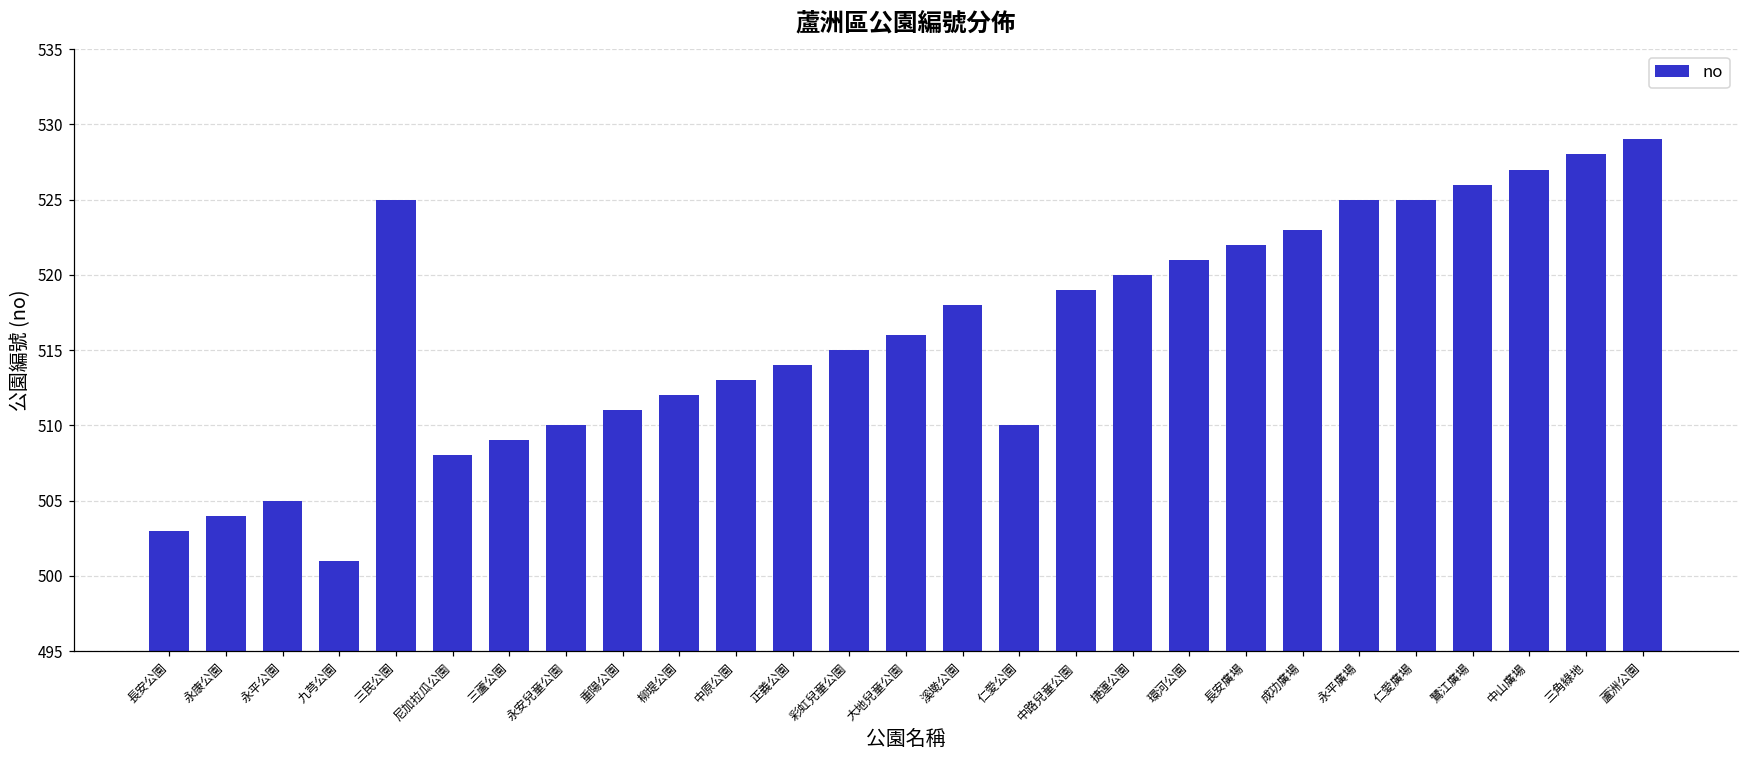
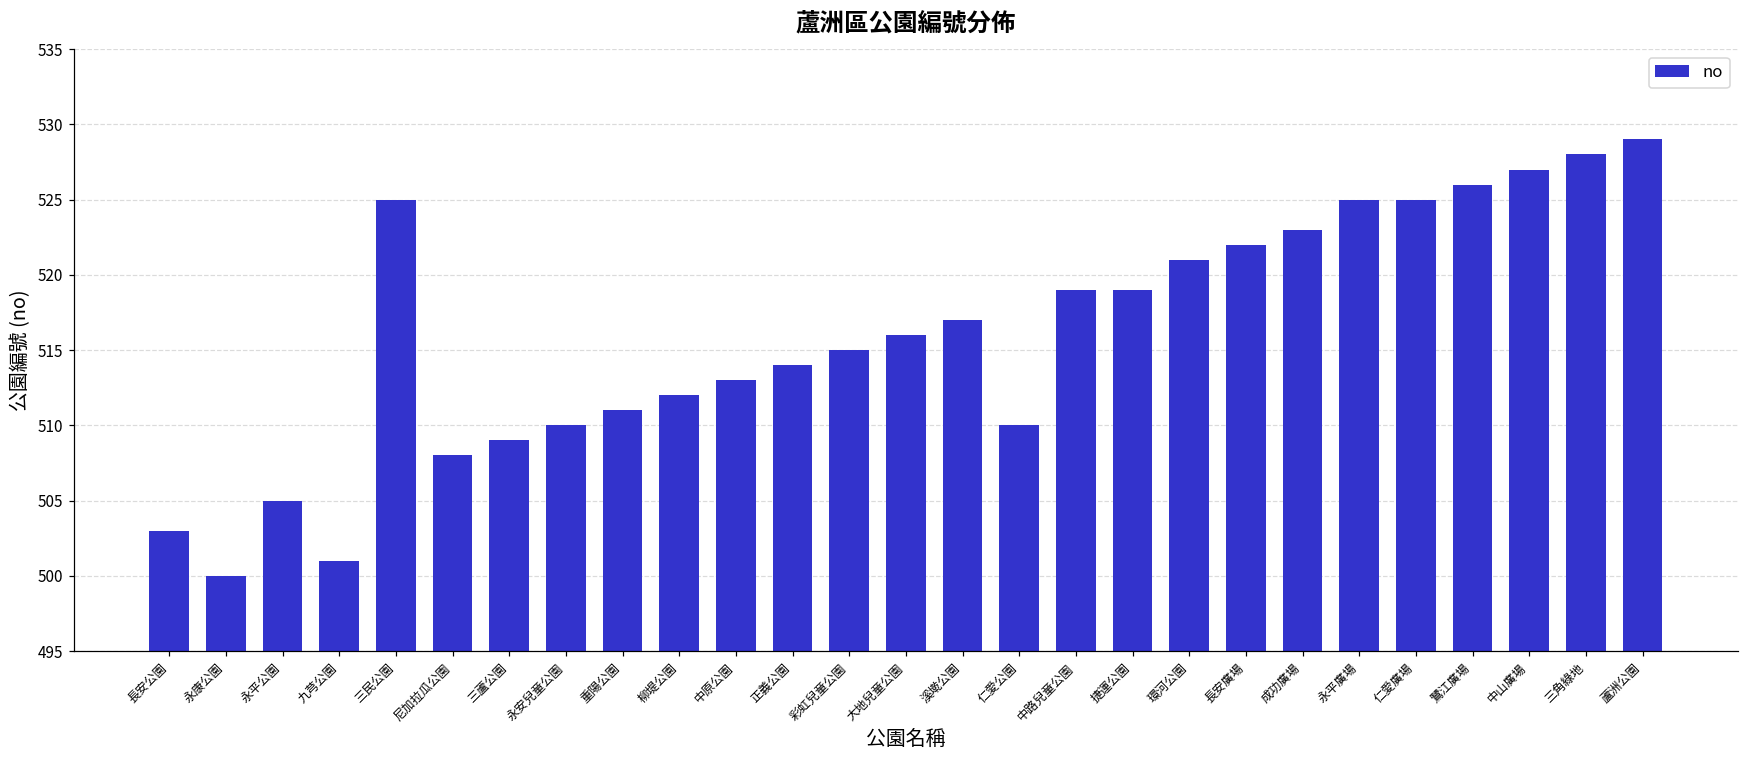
永康公園: 504 -> 500
溪墘公園: 518 -> 517
捷運公園: 520 -> 519
